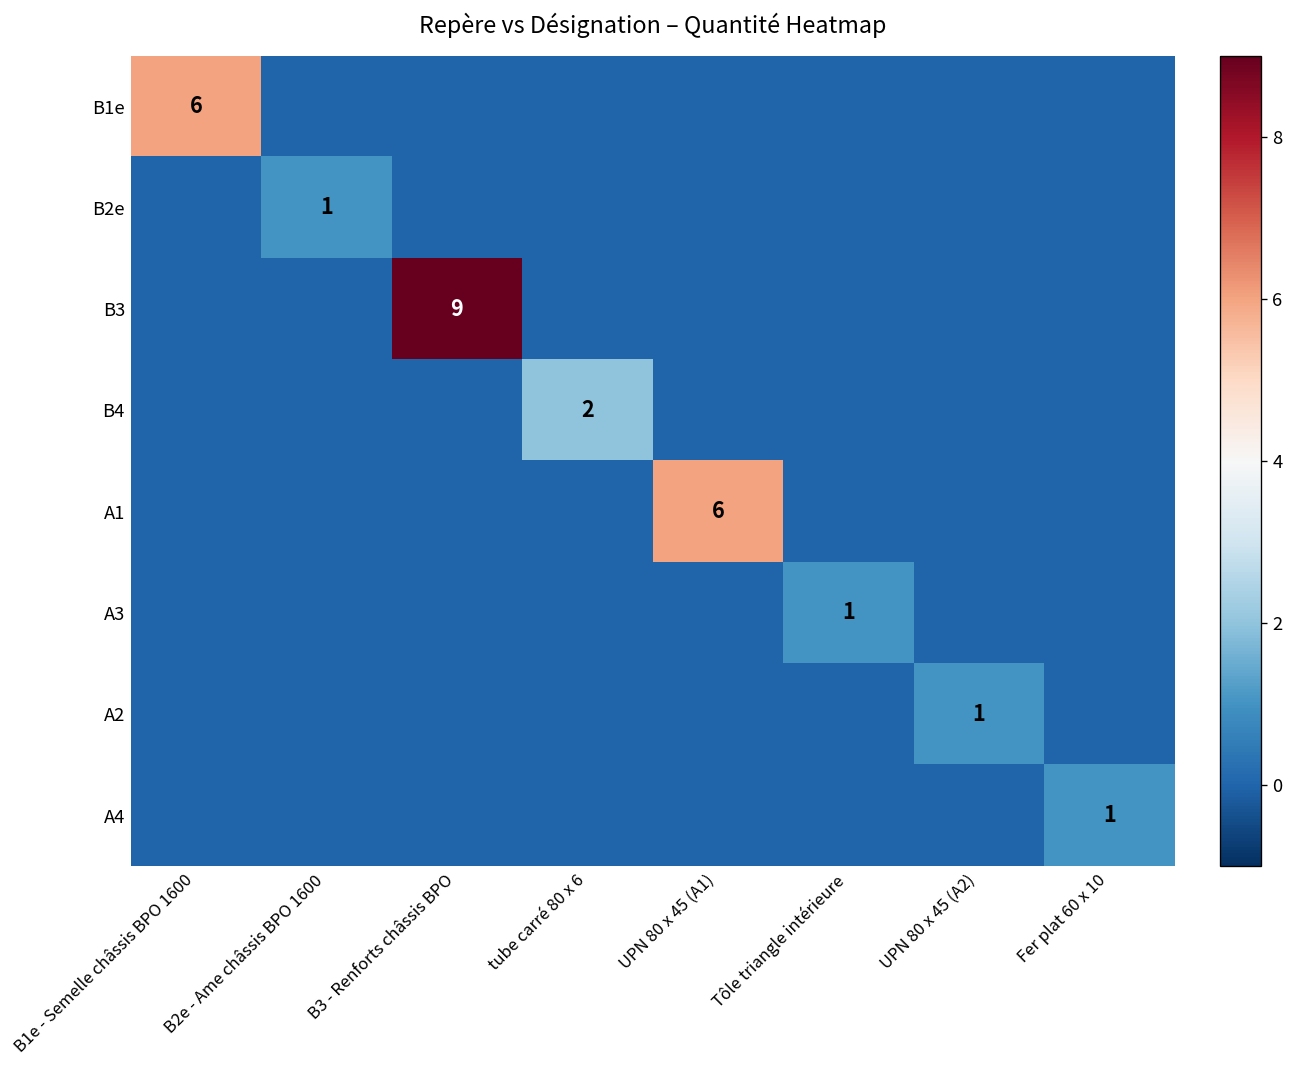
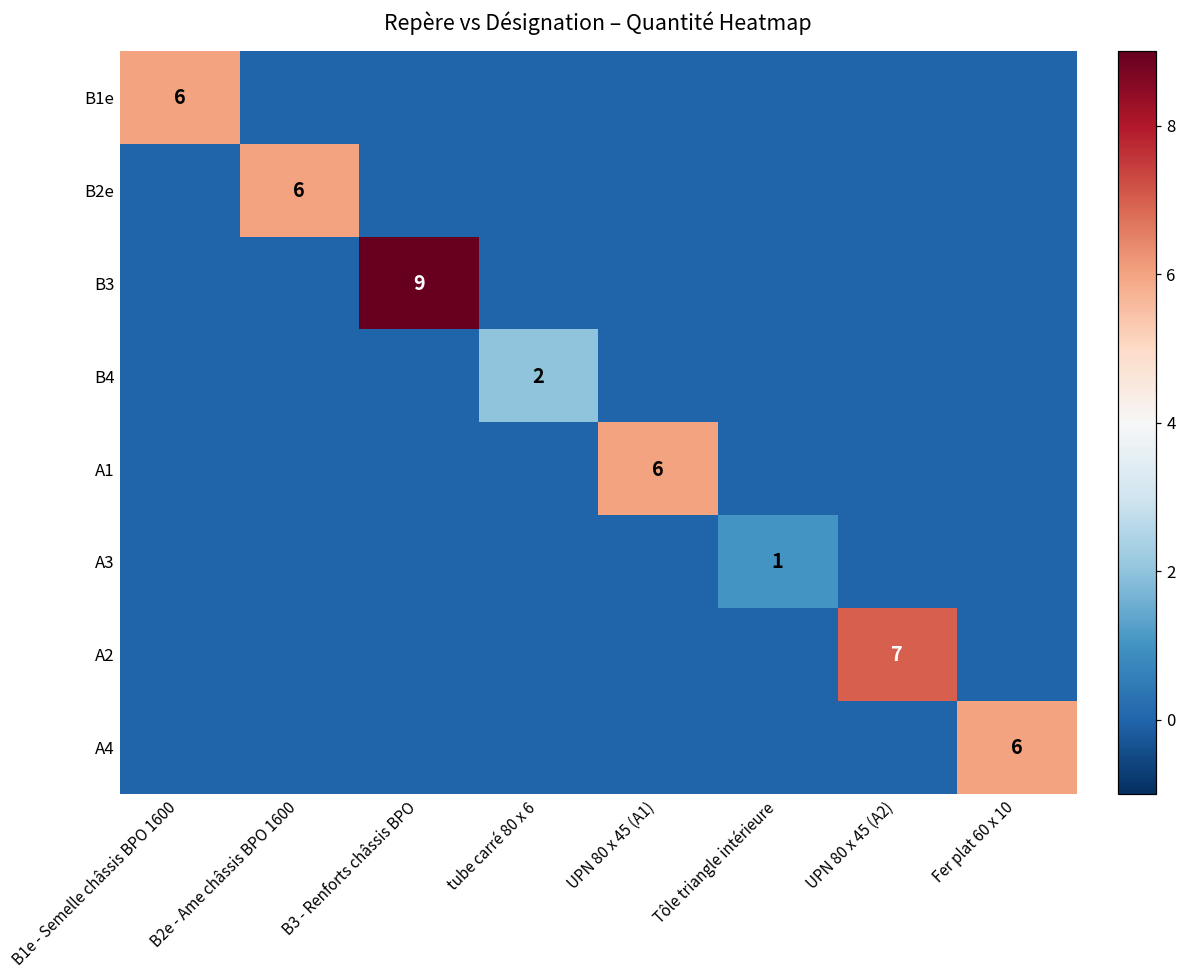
B2e, B2e - Ame châssis BPO 1600: 1 -> 6
A2, UPN 80 x 45 (A2): 1 -> 7
A4, Fer plat 60 x 10: 1 -> 6
